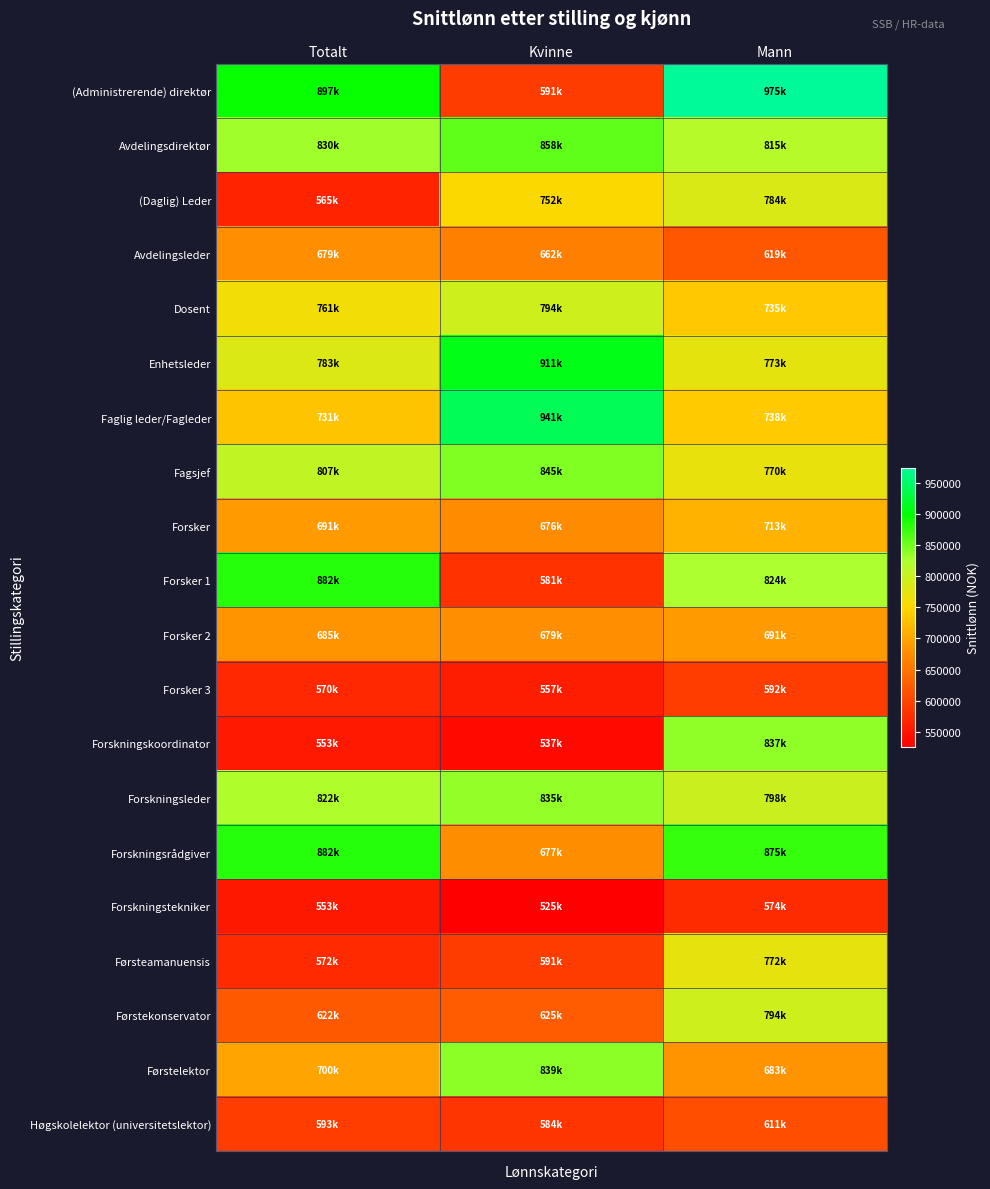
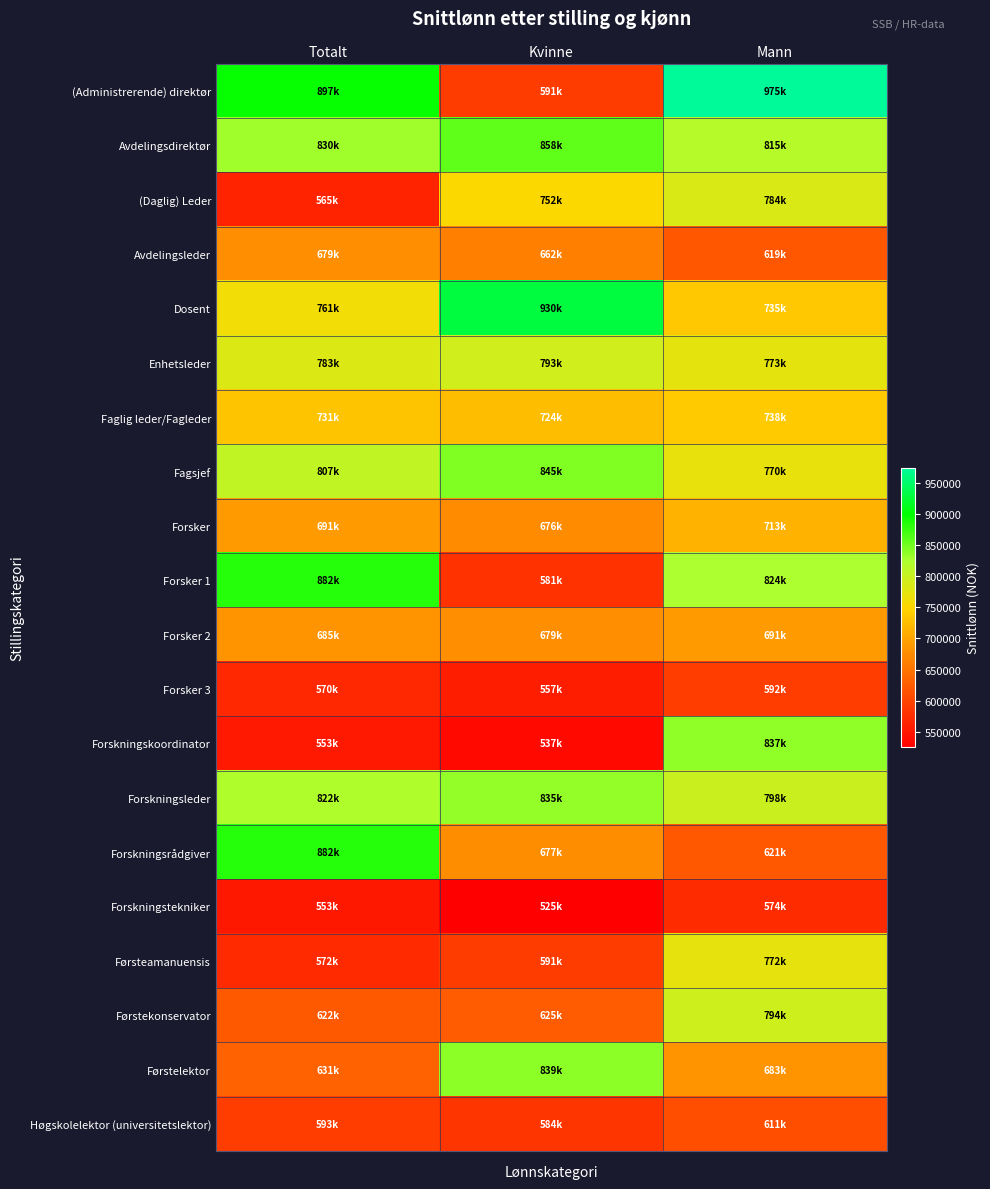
Dosent, Kvinne: 794k -> 930k
Enhetsleder, Kvinne: 911k -> 793k
Faglig leder/Fagleder, Kvinne: 941k -> 724k
Forskningsrådgiver, Mann: 875k -> 621k
Førstelektor, Totalt: 700k -> 631k
